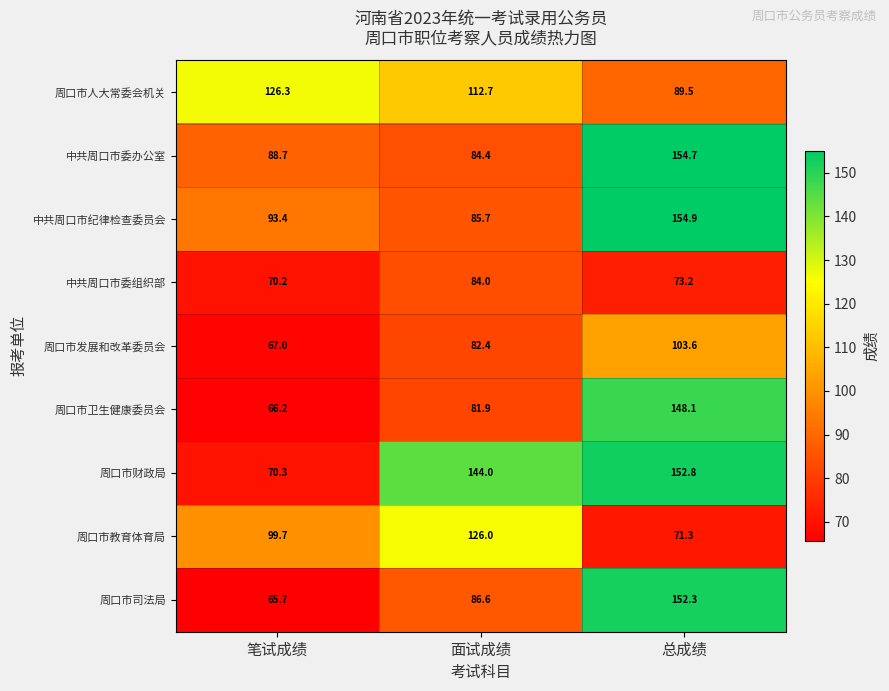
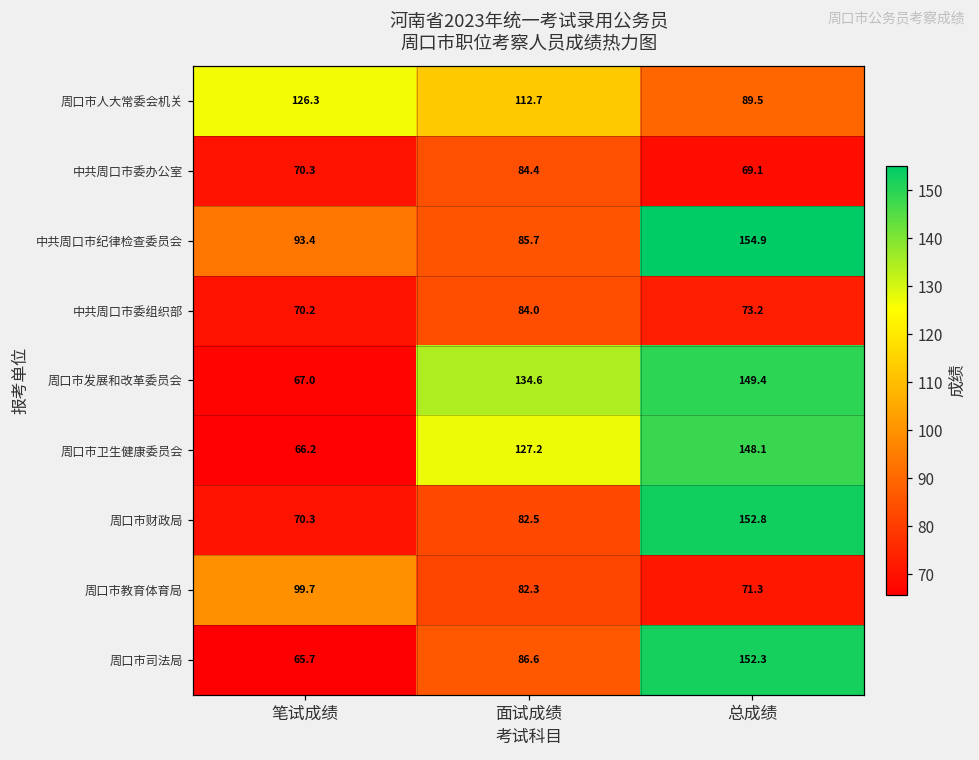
中共周口市委办公室, 笔试成绩: 88.7 -> 70.3
中共周口市委办公室, 总成绩: 154.7 -> 69.1
周口市发展和改革委员会, 面试成绩: 82.4 -> 134.6
周口市发展和改革委员会, 总成绩: 103.6 -> 149.4
周口市卫生健康委员会, 面试成绩: 81.9 -> 127.2
周口市财政局, 面试成绩: 144.0 -> 82.5
周口市教育体育局, 面试成绩: 126.0 -> 82.3
